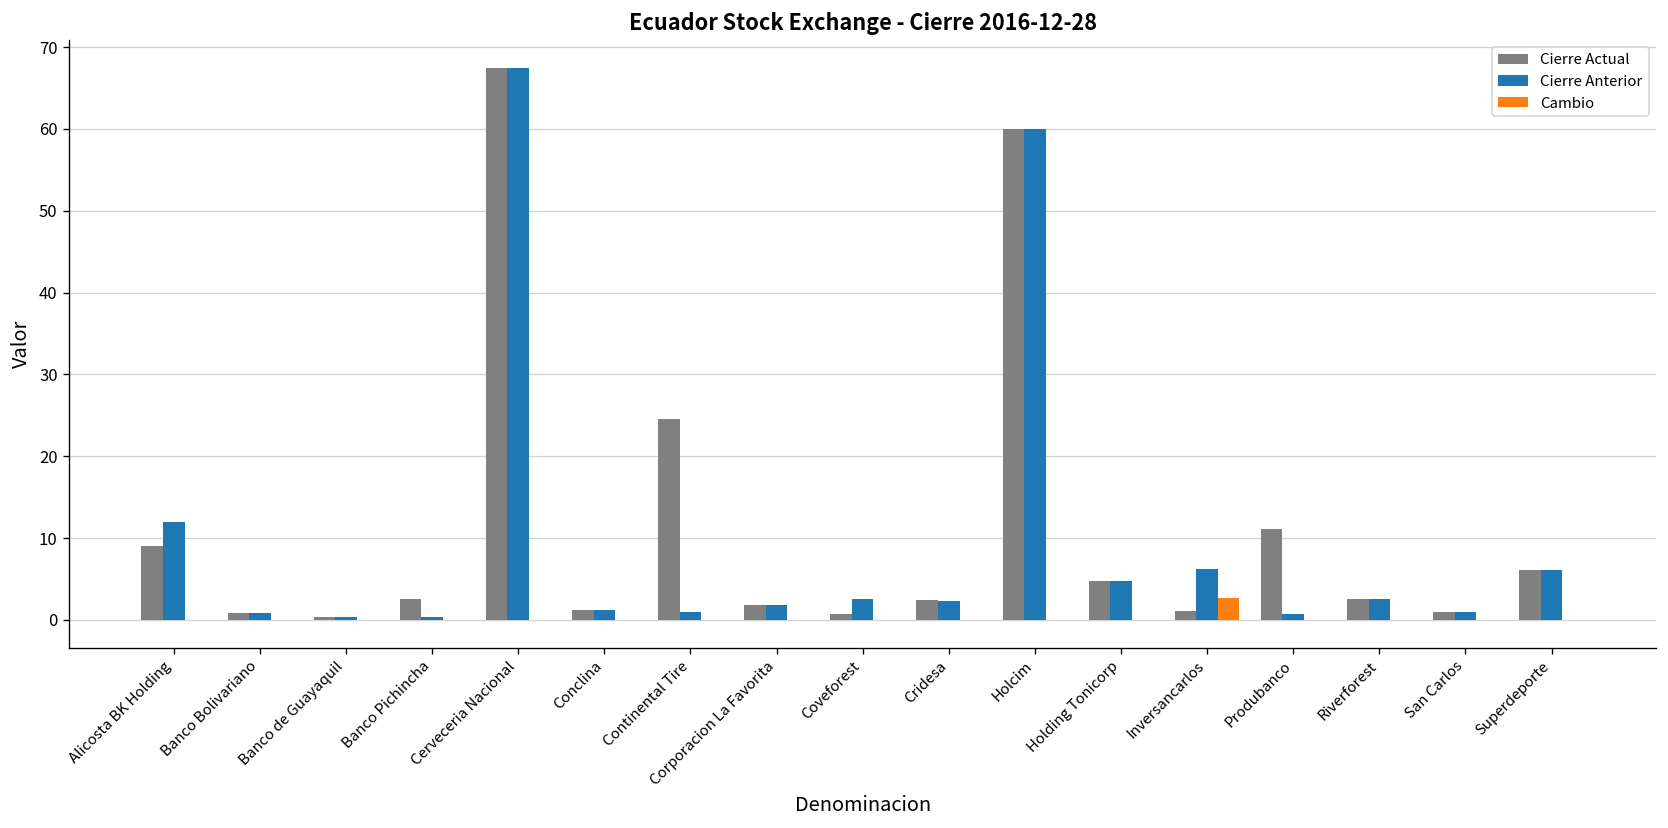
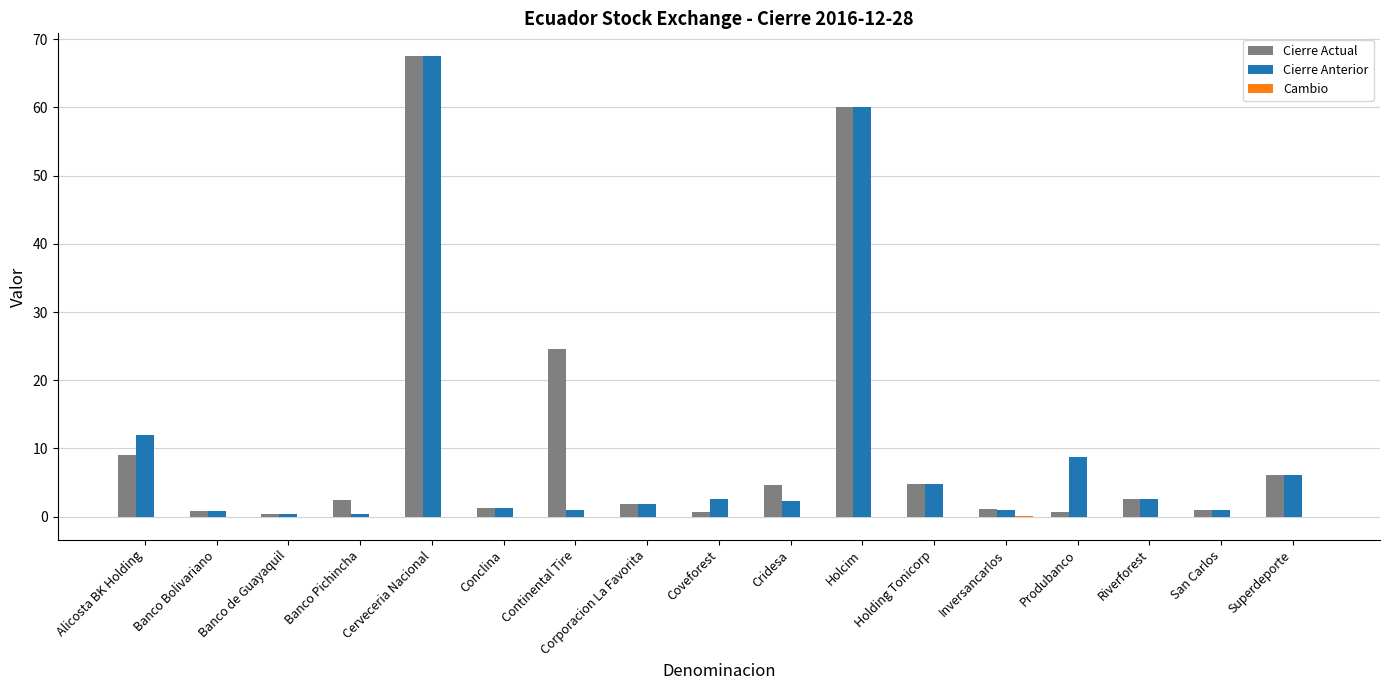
Cierre Actual, Cridesa: 2 -> 5
Cierre Anterior, Inversancarlos: 6 -> 1
Cambio, Inversancarlos: 3 -> 0
Cierre Actual, Produbanco: 11 -> 1
Cierre Anterior, Produbanco: 1 -> 9
